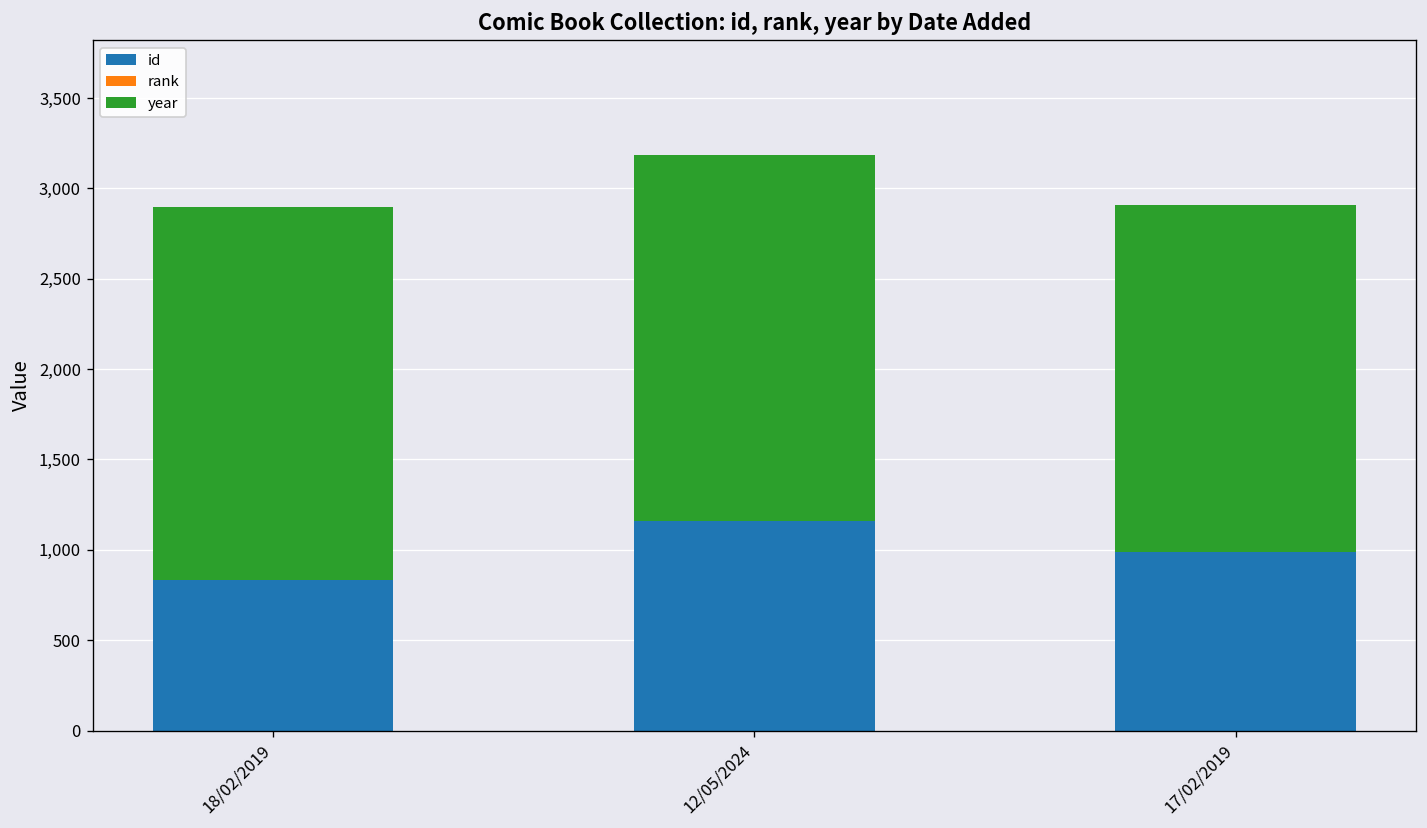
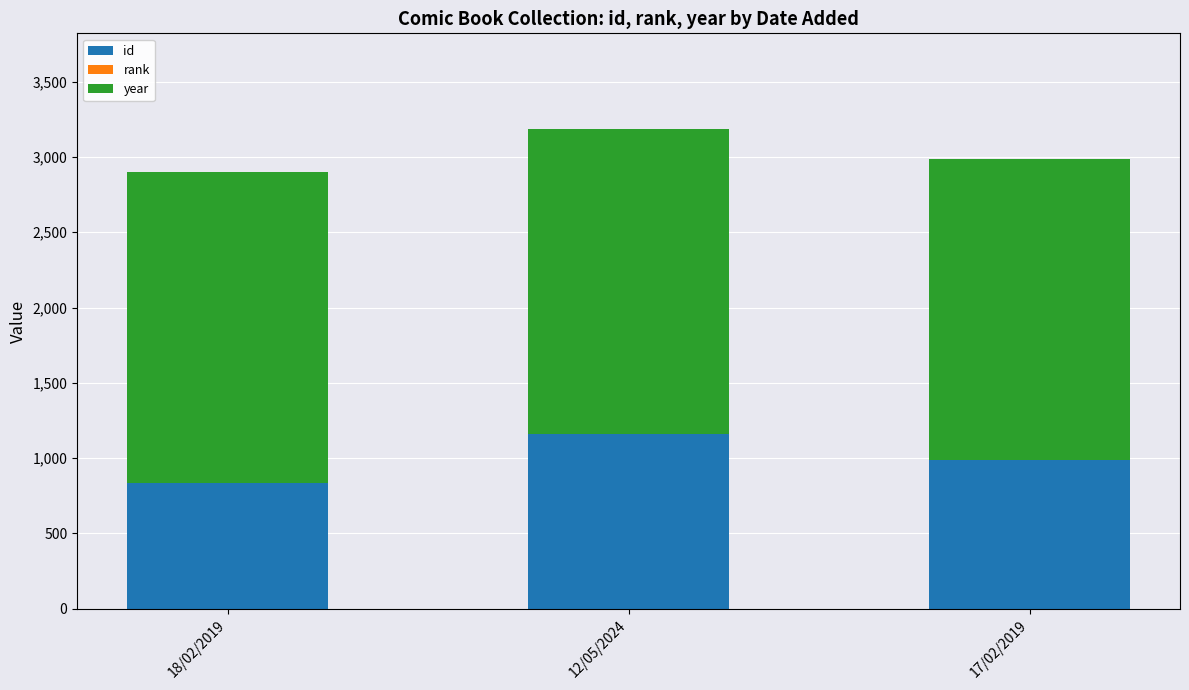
year, 17/02/2019: 1,920 -> 2,000
